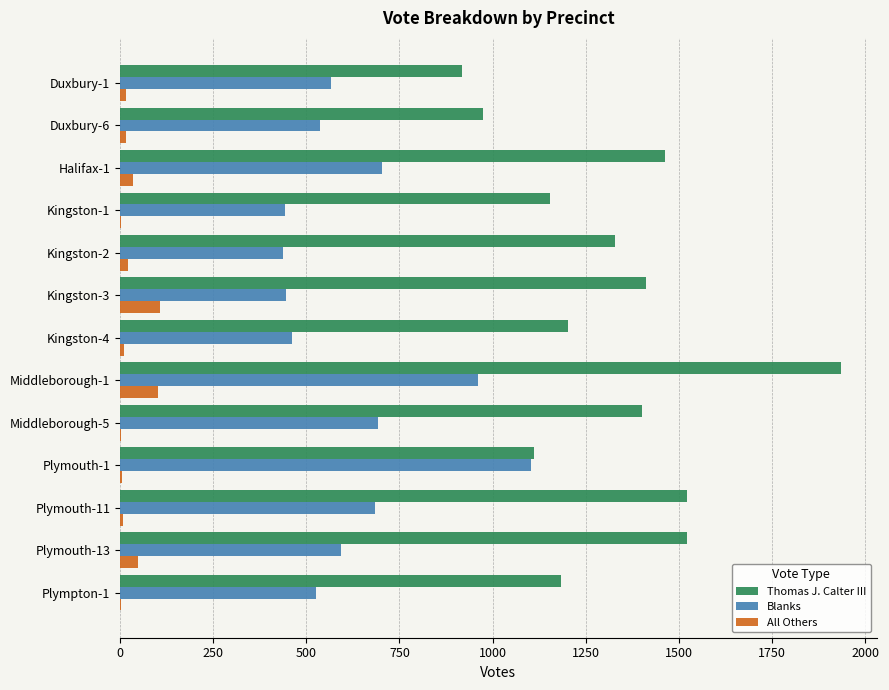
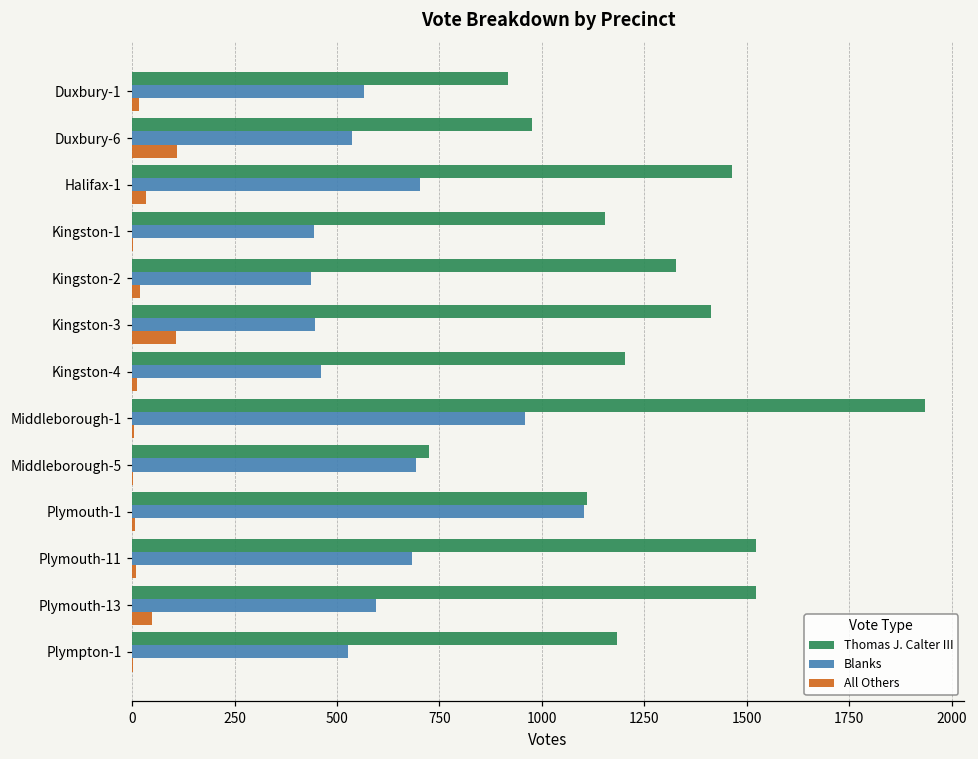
All Others, Duxbury-6: 20 -> 110
All Others, Middleborough-1: 100 -> 10
Thomas J. Calter III, Middleborough-5: 1400 -> 730
